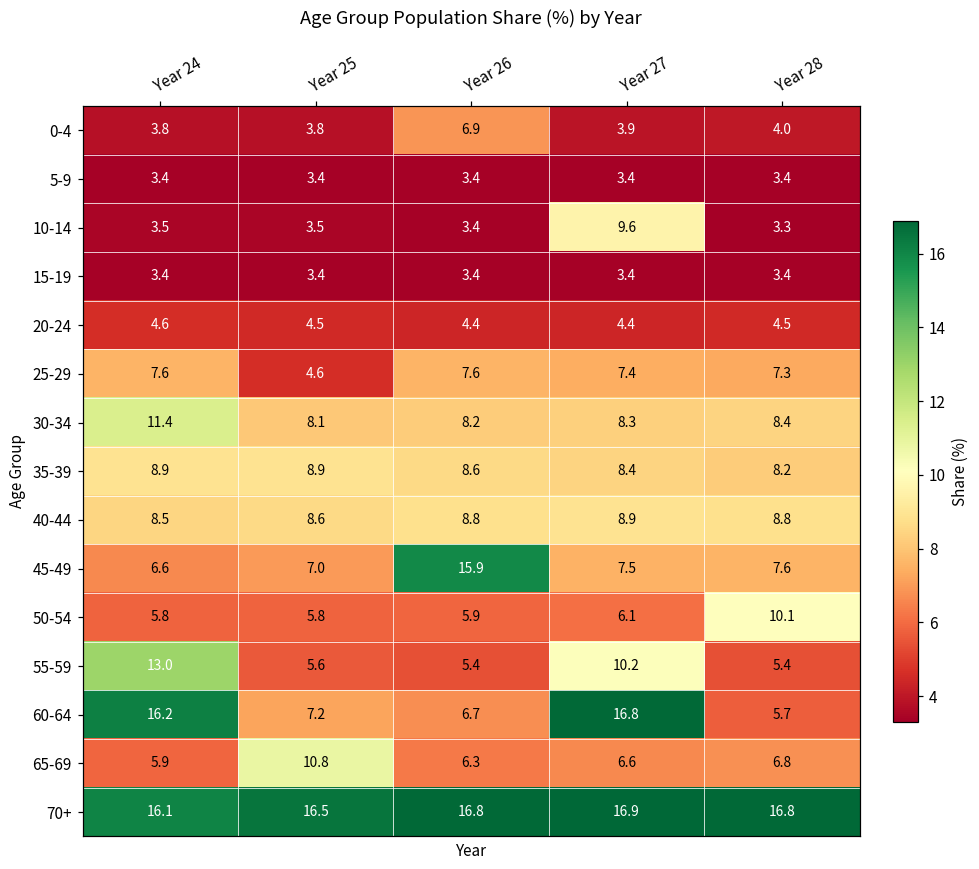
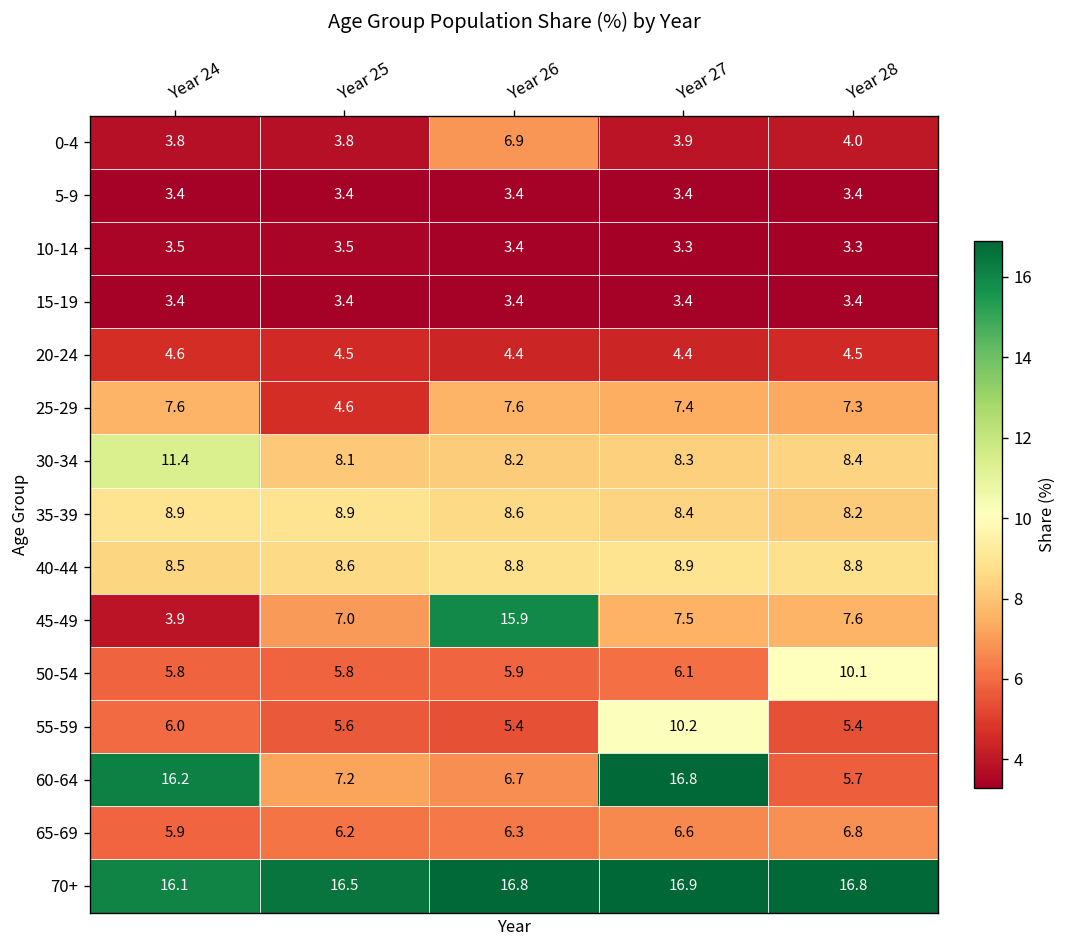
10-14, Year 27: 9.6 -> 3.3
45-49, Year 24: 6.6 -> 3.9
55-59, Year 24: 13.0 -> 6.0
65-69, Year 25: 10.8 -> 6.2
